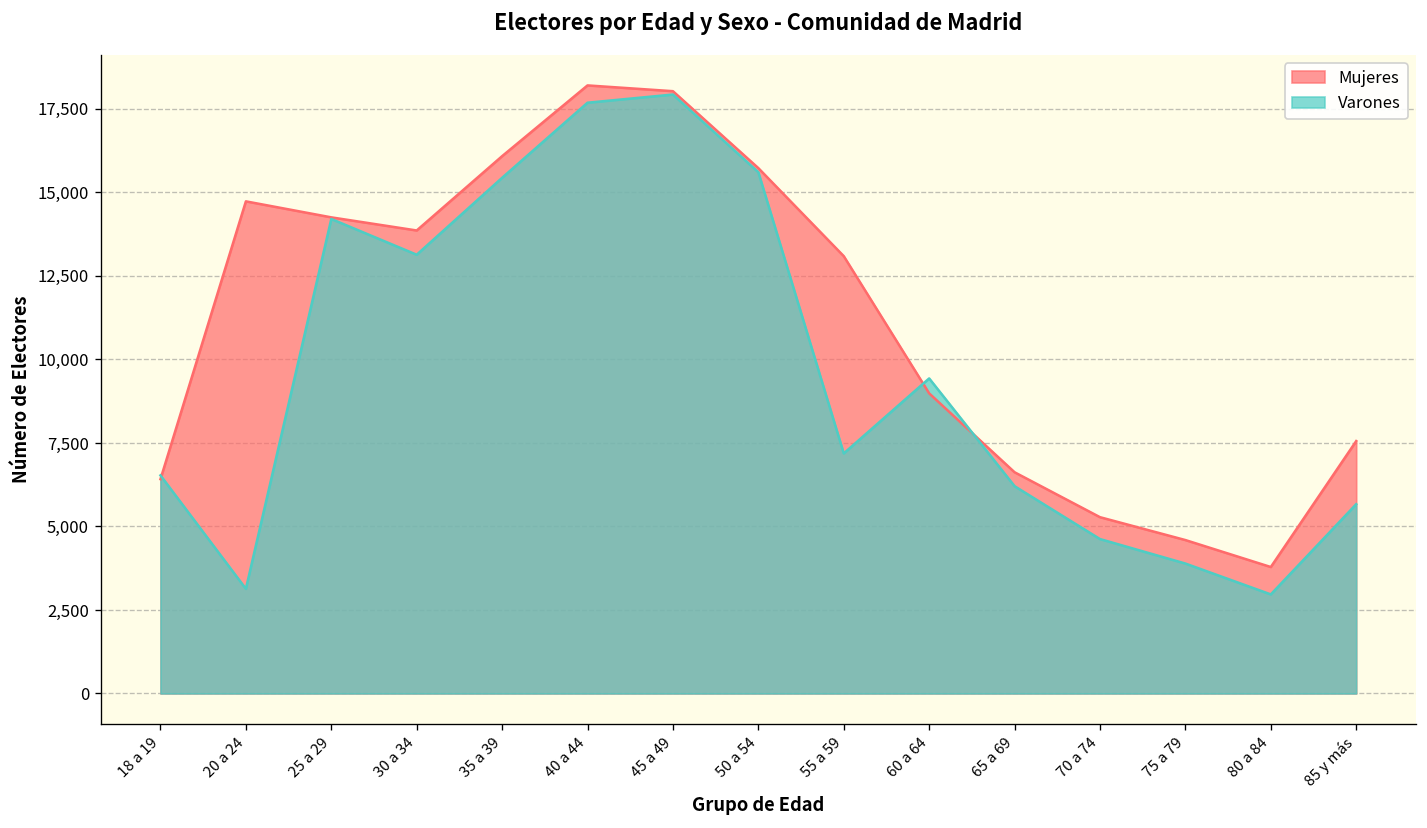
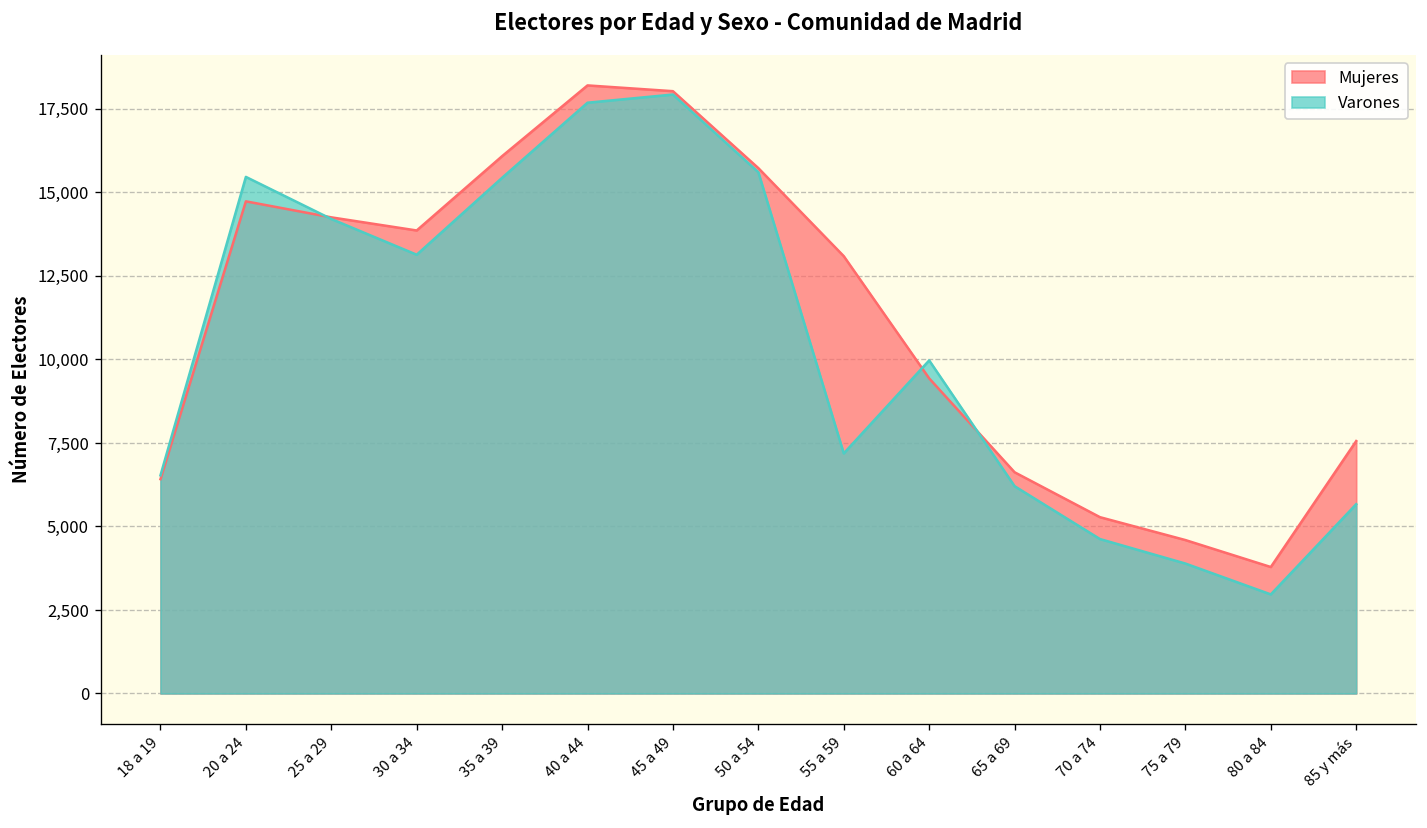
Varones, 20 a 24: 3,100 -> 15,500
Mujeres, 60 a 64: 9,000 -> 9,400
Varones, 60 a 64: 9,400 -> 10,000
